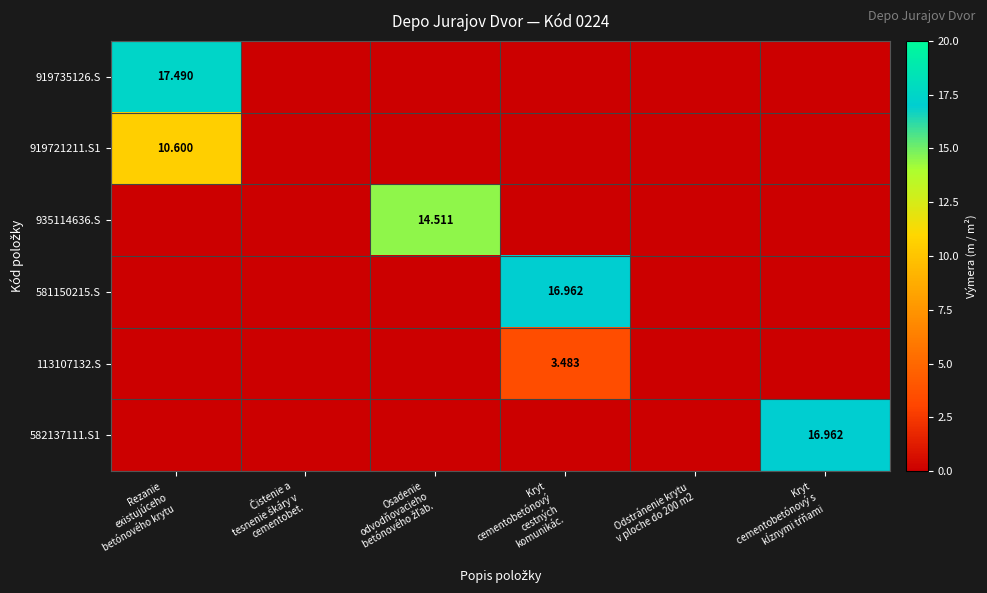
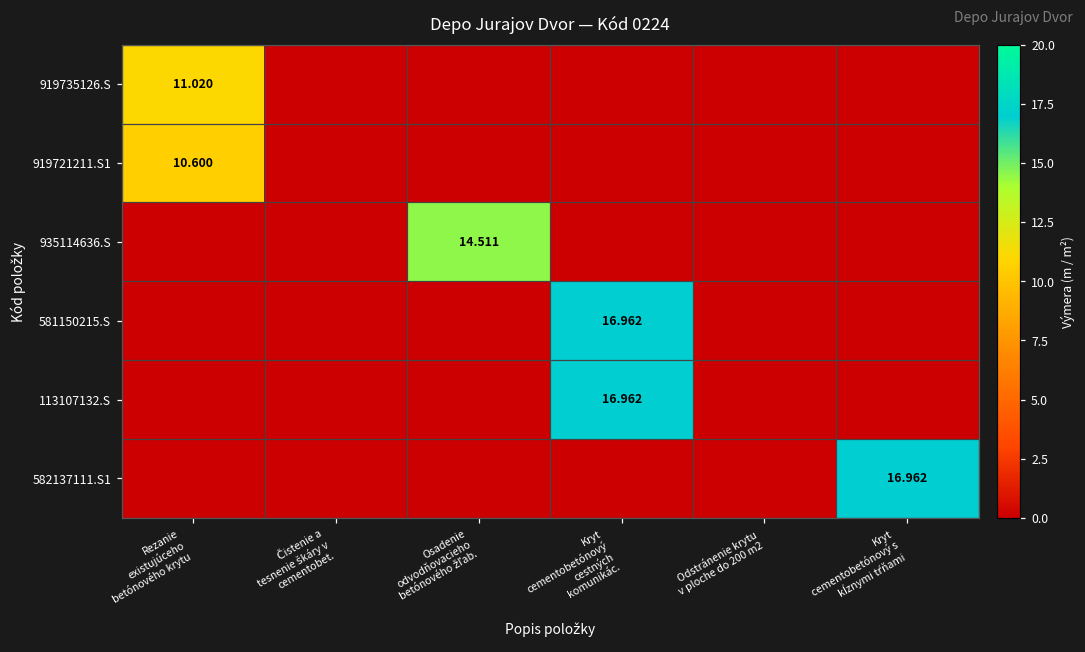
919735126.S, Rezanie existujúceho betónového krytu: 17.490 -> 11.020
113107132.S, Kryt cementobetónový cestných komunikác.: 3.483 -> 16.962
